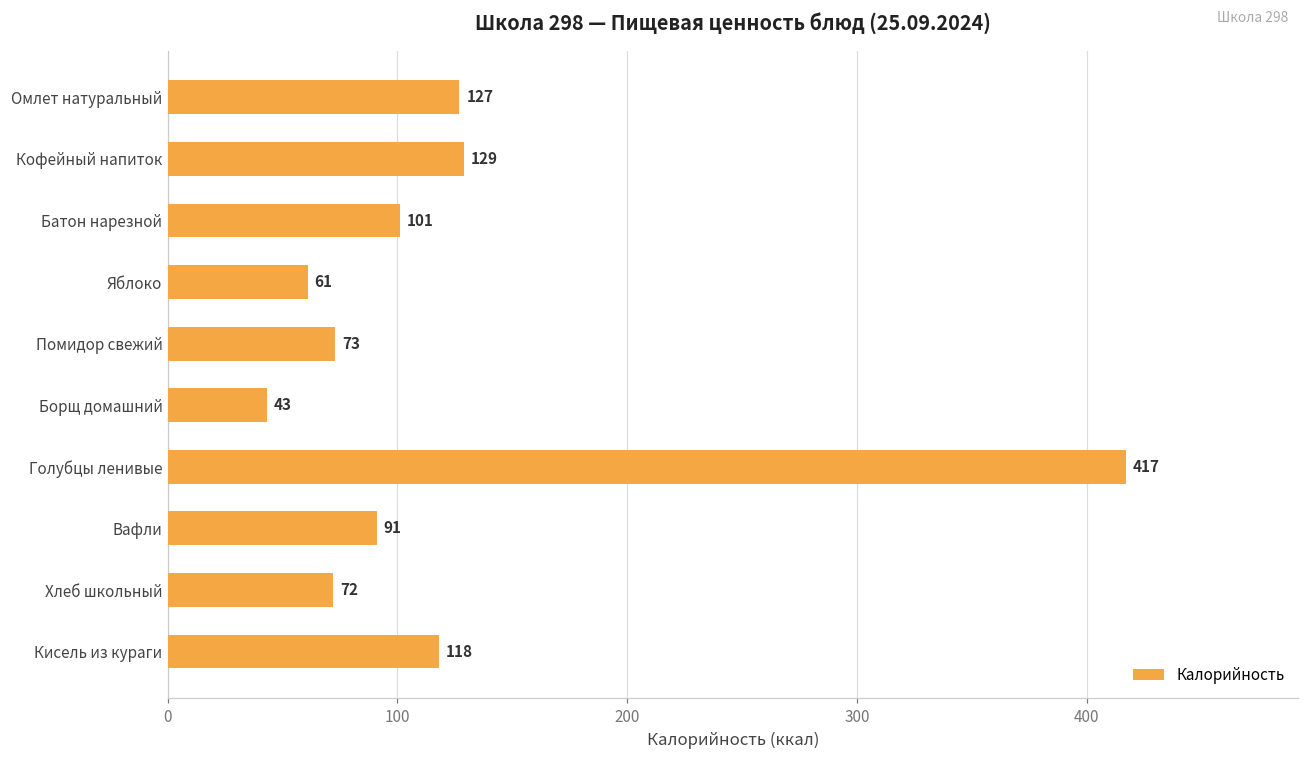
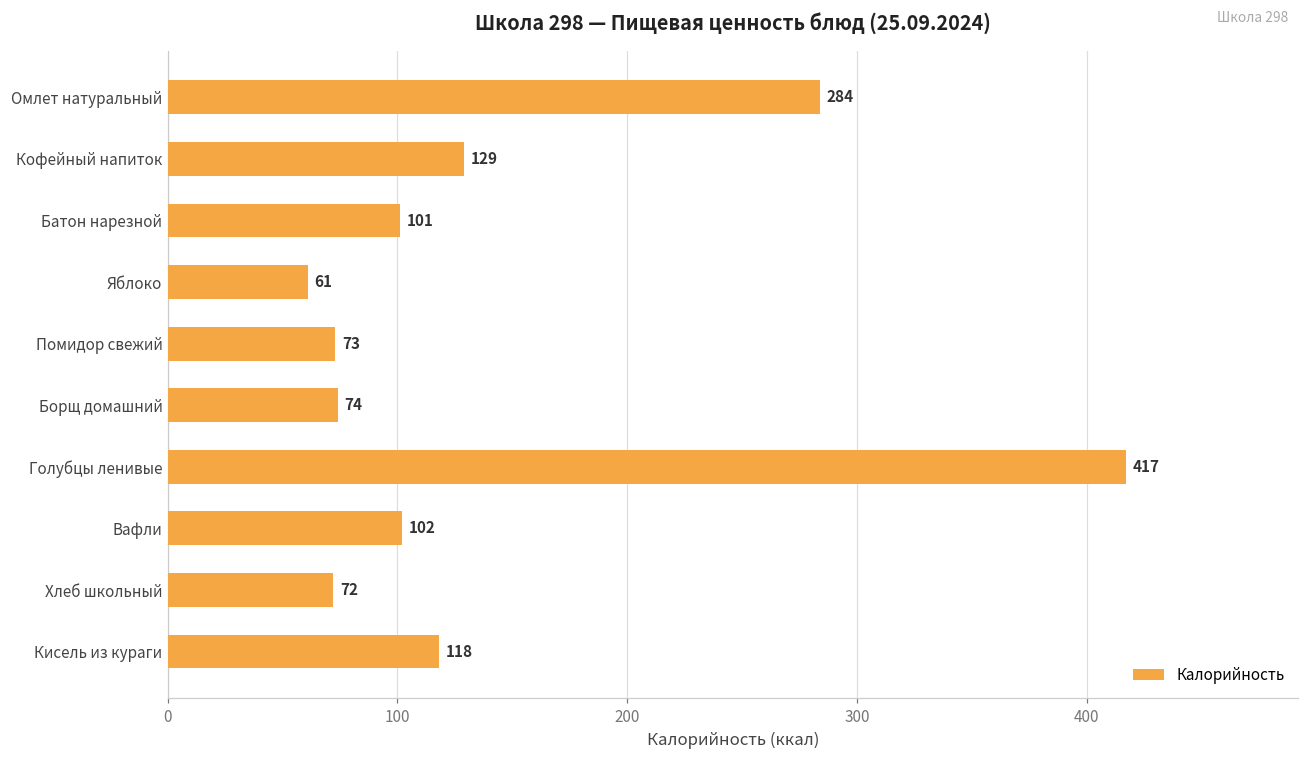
Омлет натуральный: 127 -> 284
Борщ домашний: 43 -> 74
Вафли: 91 -> 102
